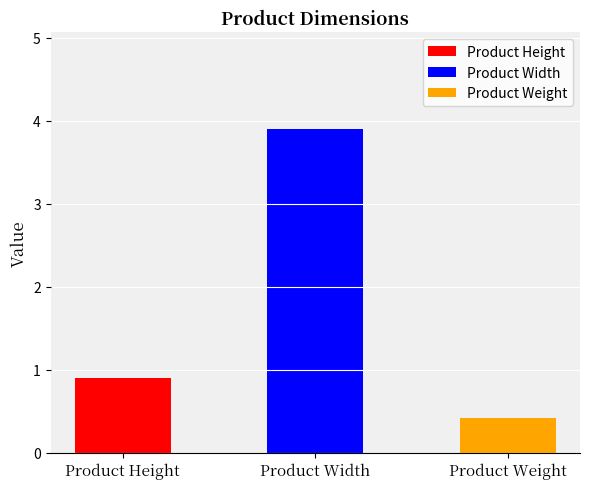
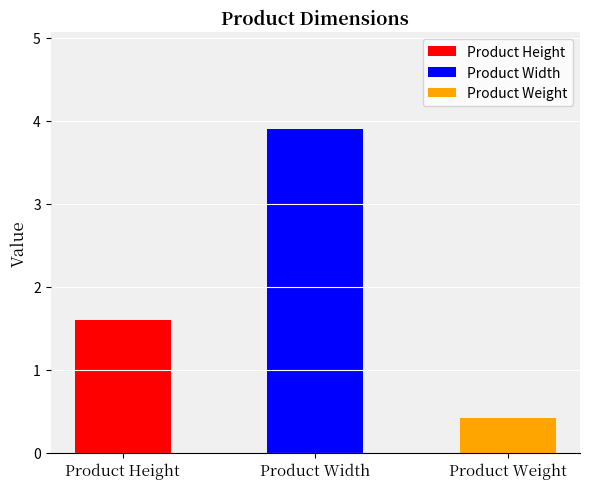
Product Height: 0.9 -> 1.6
